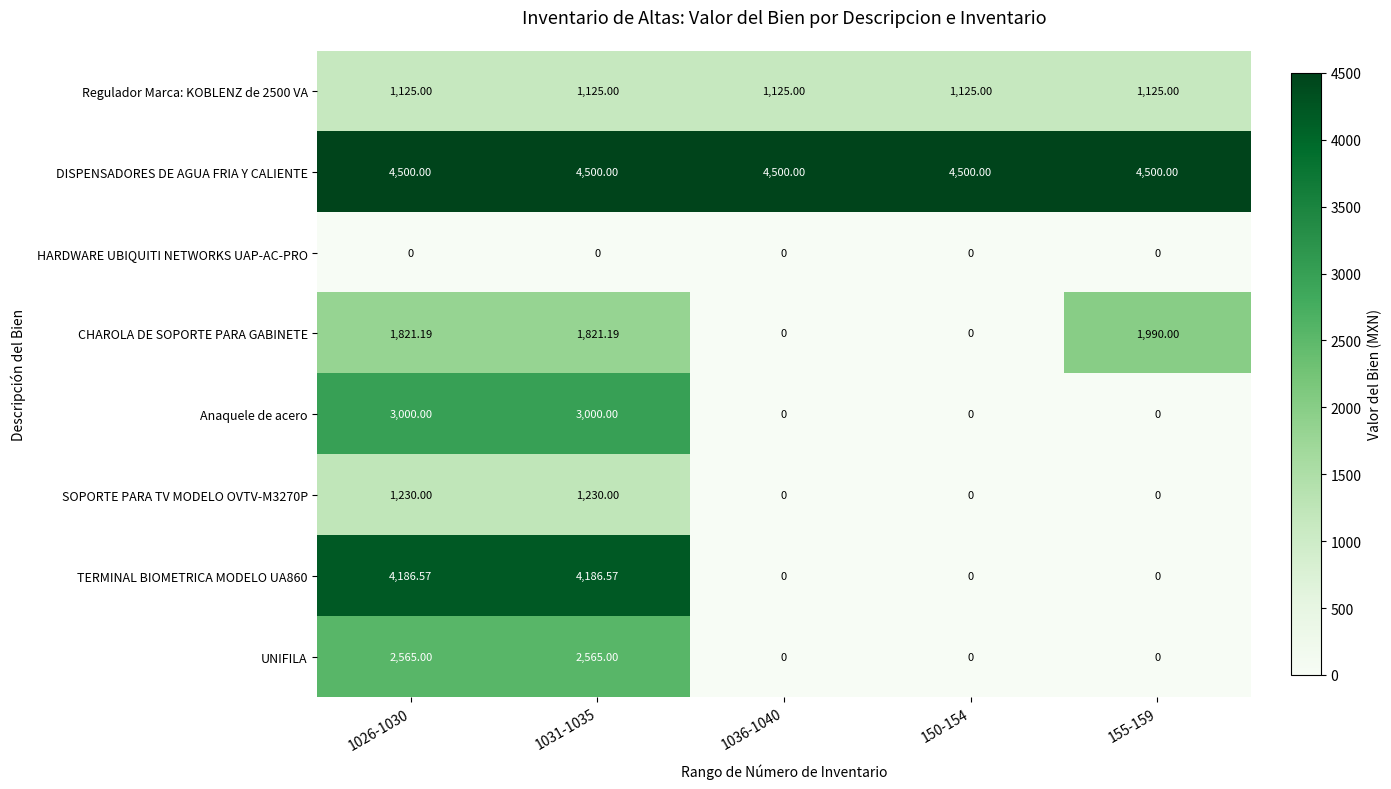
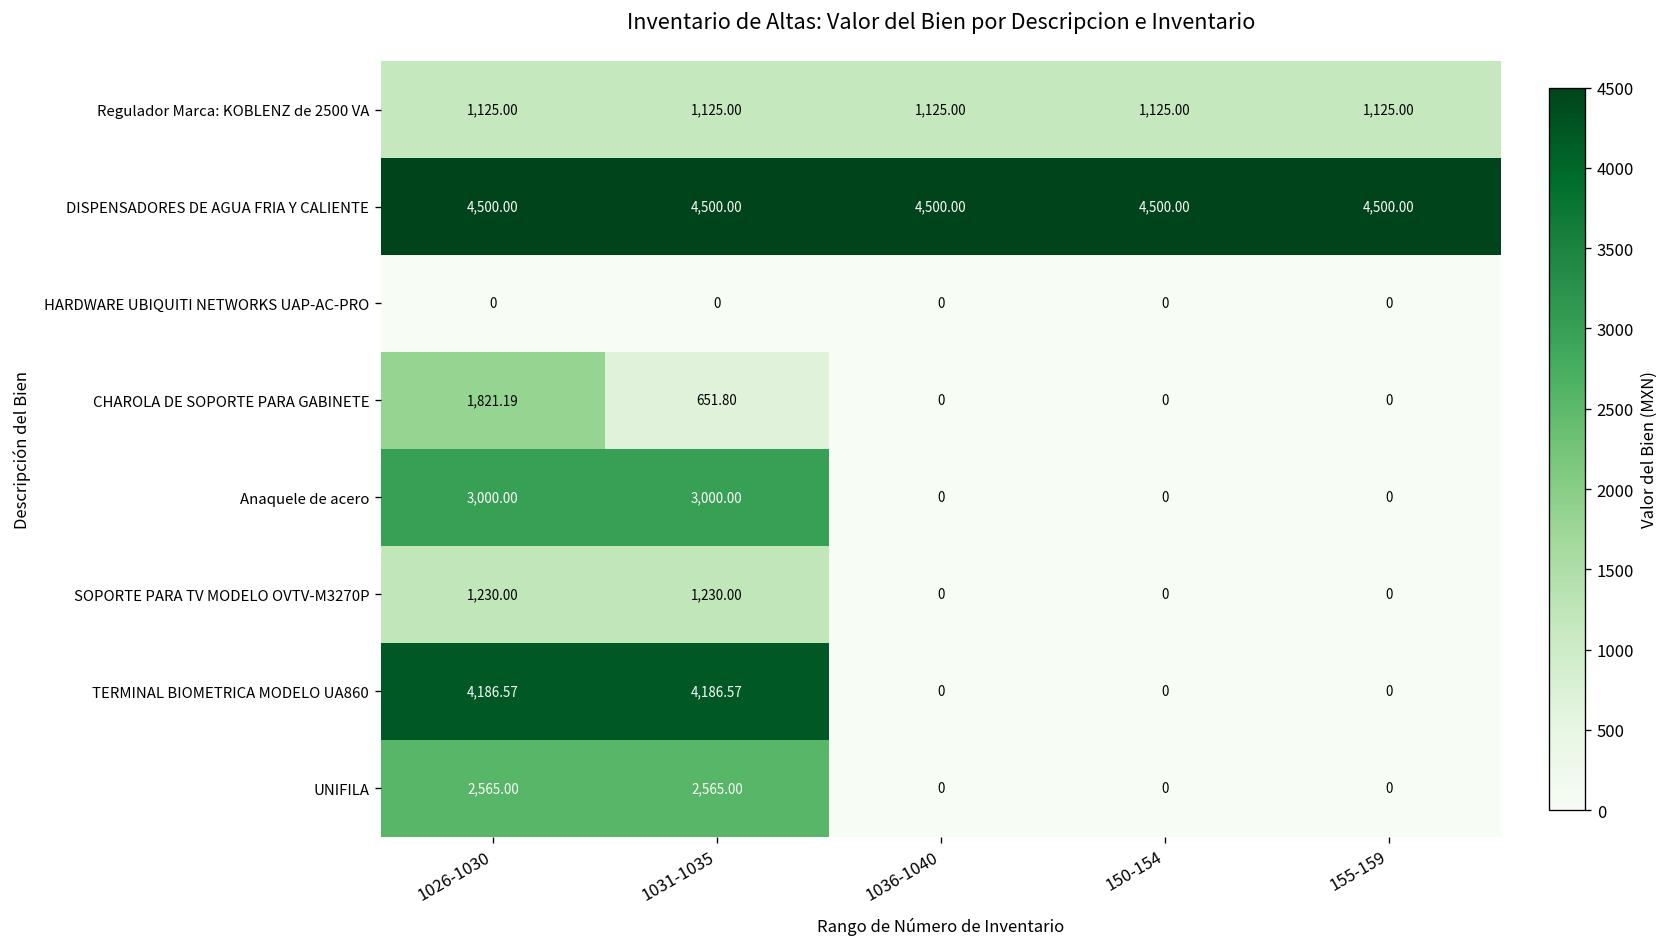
CHAROLA DE SOPORTE PARA GABINETE, 1031-1035: 1,821.19 -> 651.80
CHAROLA DE SOPORTE PARA GABINETE, 155-159: 1,990.00 -> 0
